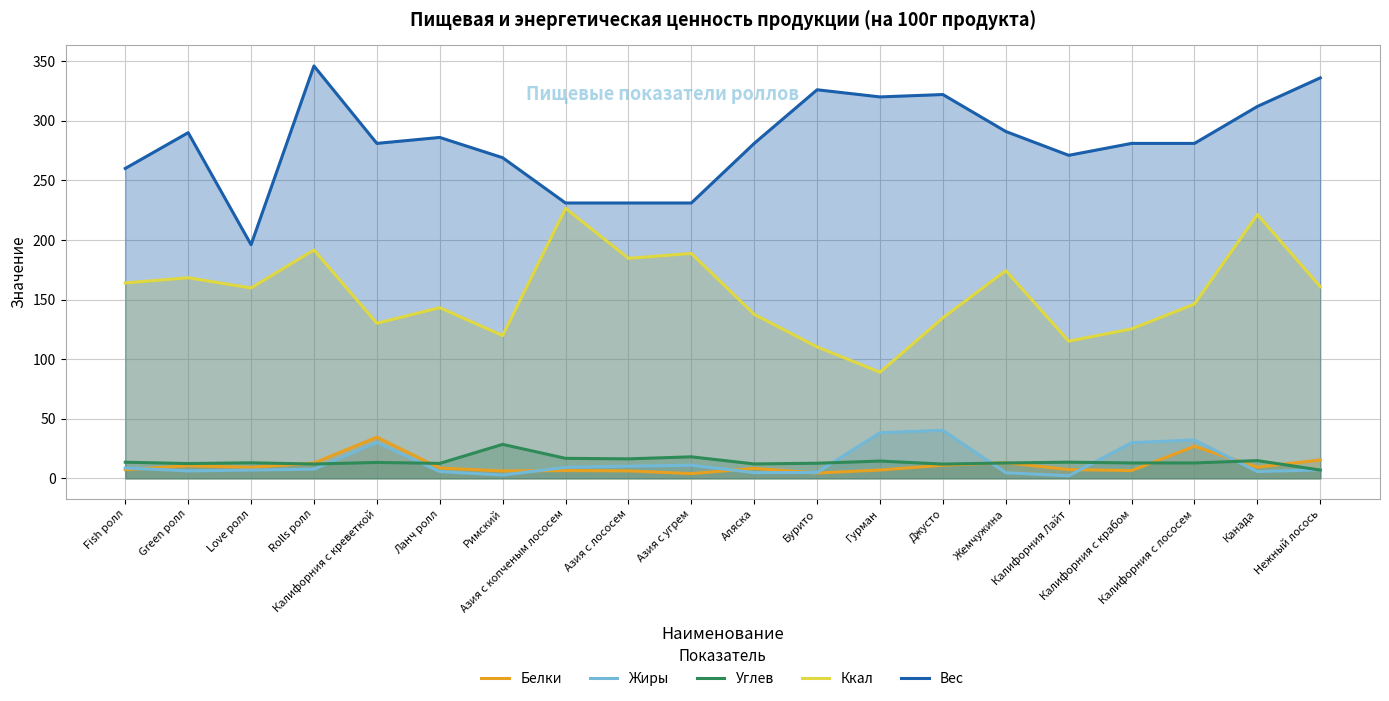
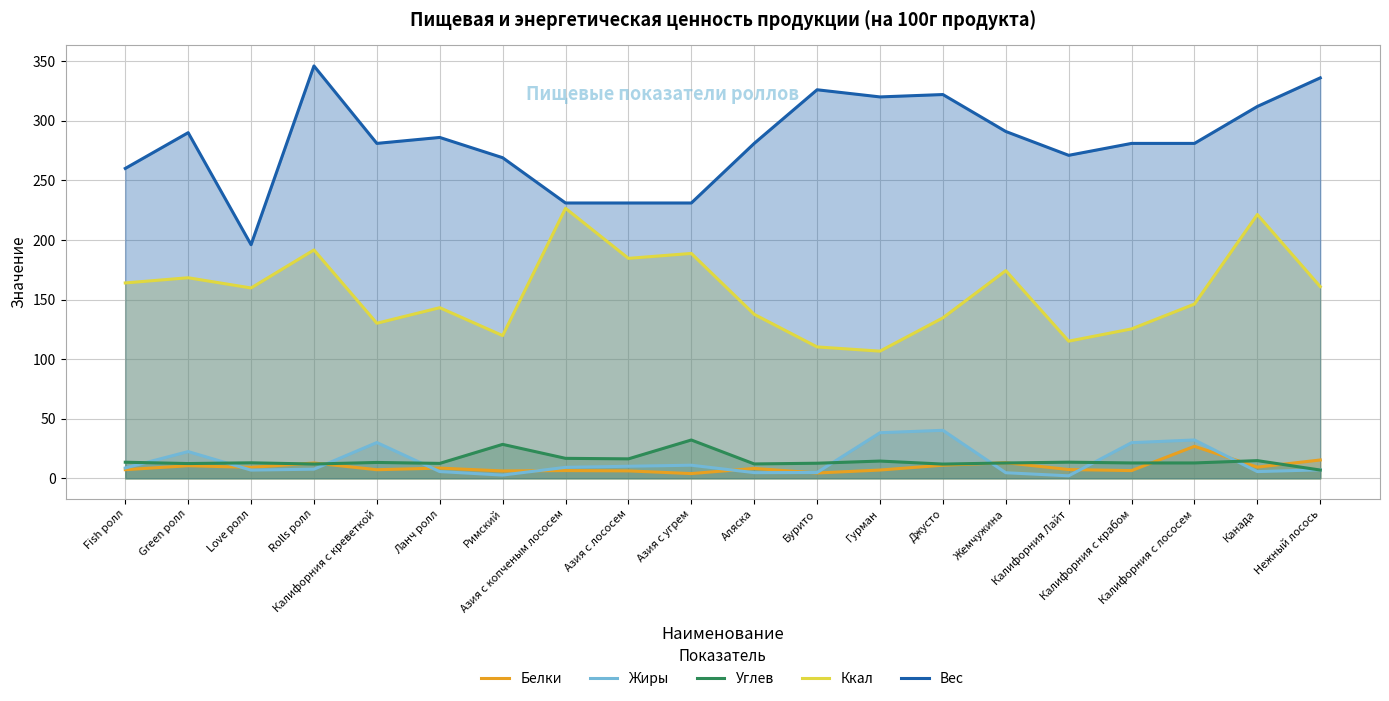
Жиры, Green ролл: 6 -> 22
Белки, Калифорния с креветкой: 34 -> 7
Углев, Азия с угрем: 18 -> 32
Ккал, Гурман: 89 -> 107
